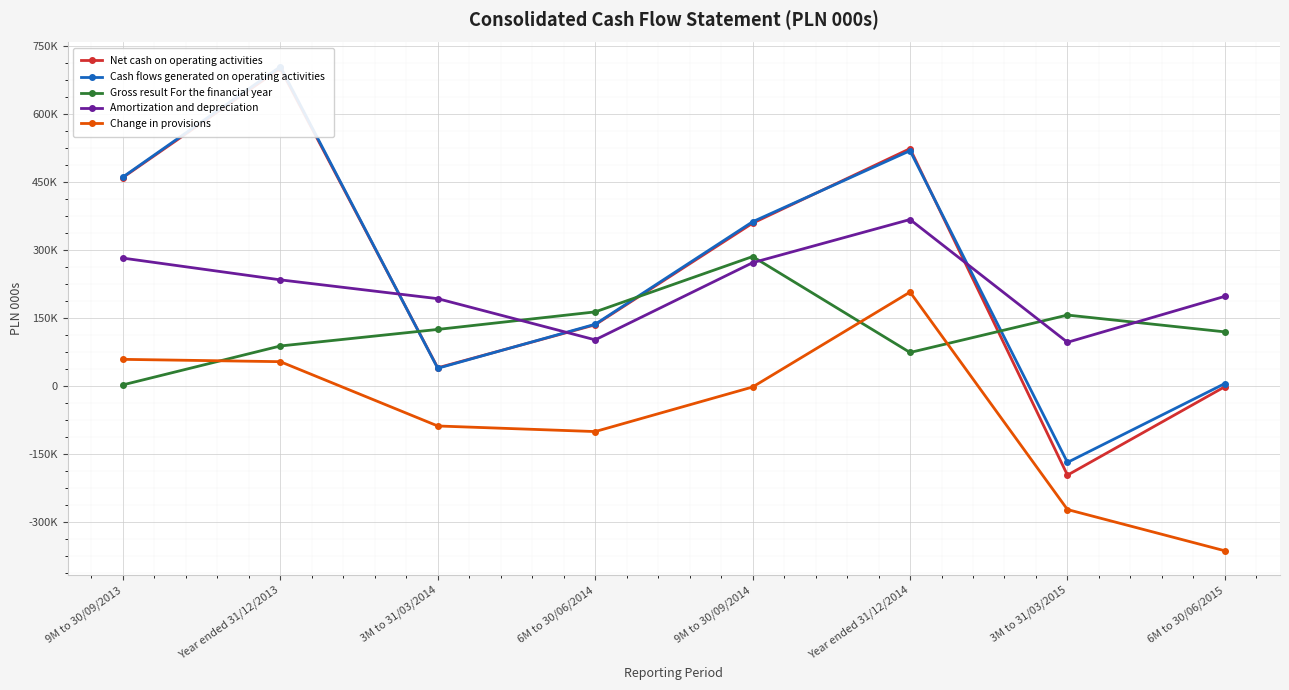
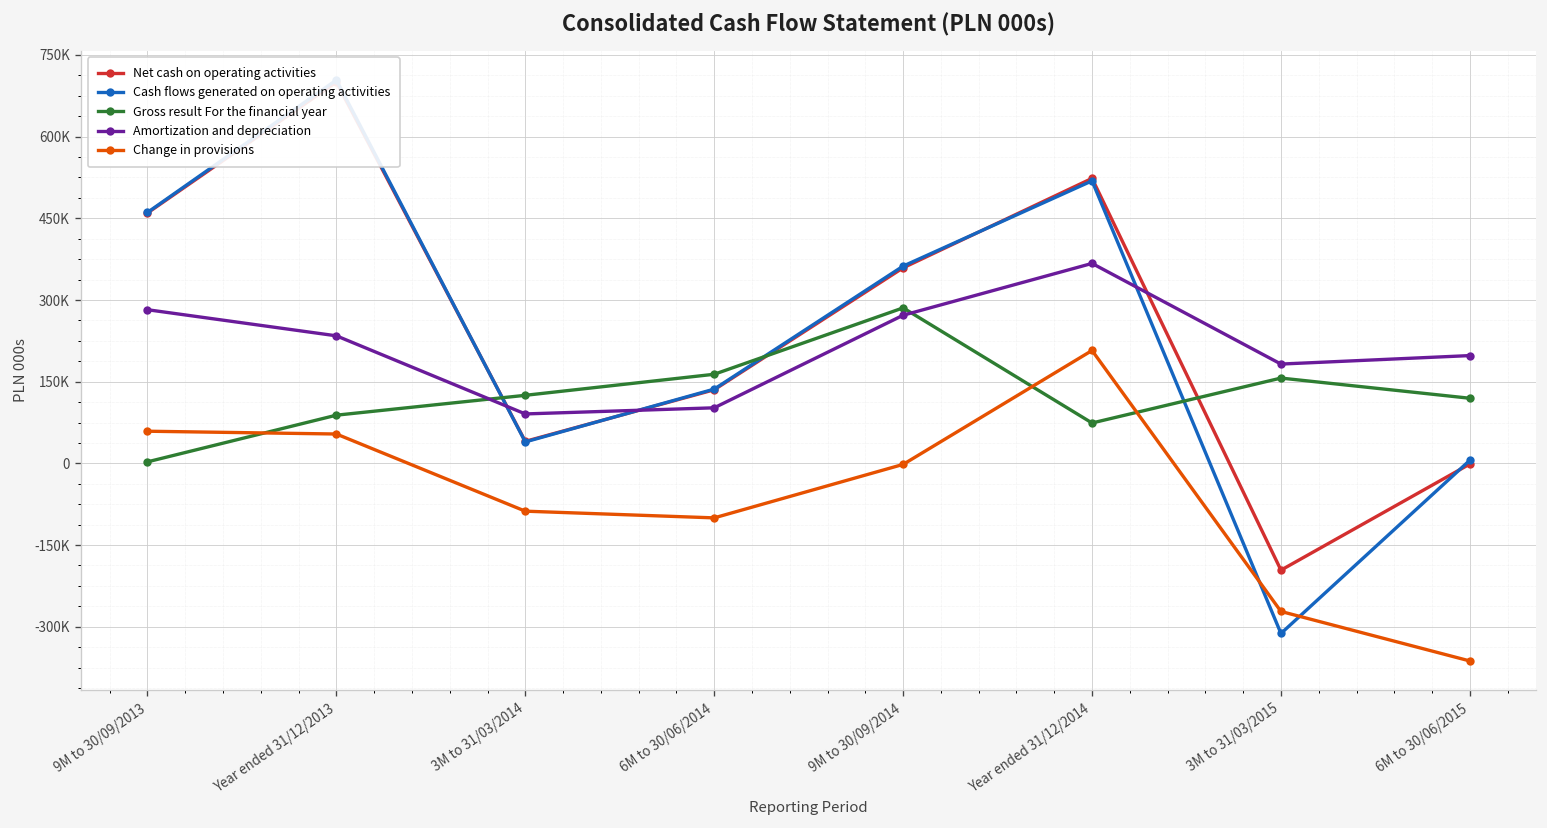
Amortization and depreciation, 3M to 31/03/2014: 190000 -> 90000
Cash flows generated on operating activities, 3M to 31/03/2015: -170000 -> -310000
Amortization and depreciation, 3M to 31/03/2015: 100000 -> 180000
